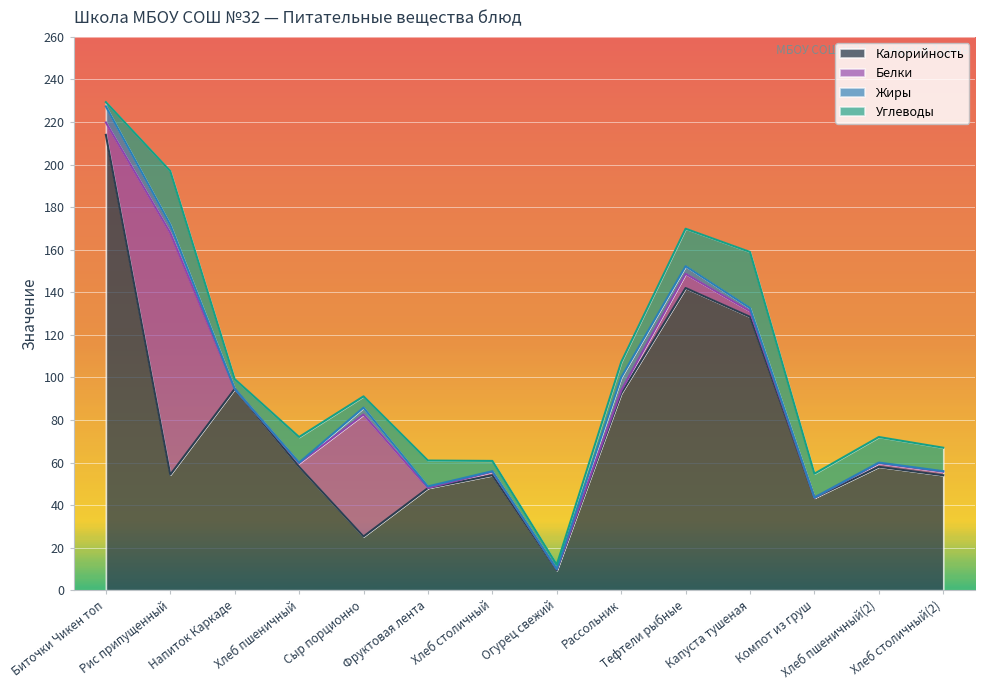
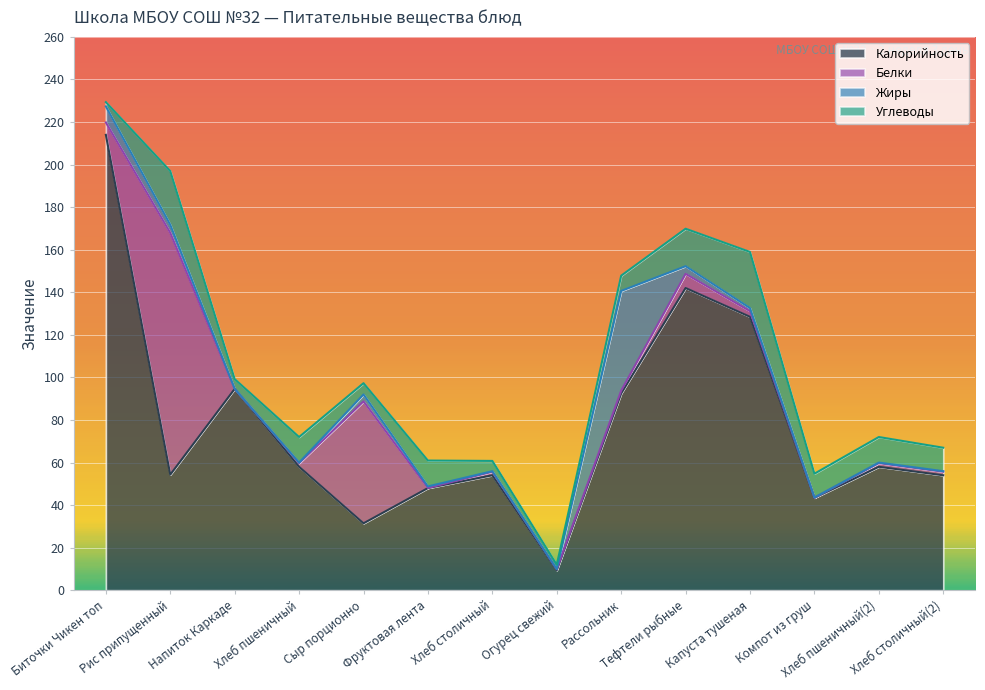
Калорийность, Сыр порционно: 25 -> 31
Жиры, Рассольник: 6 -> 47
